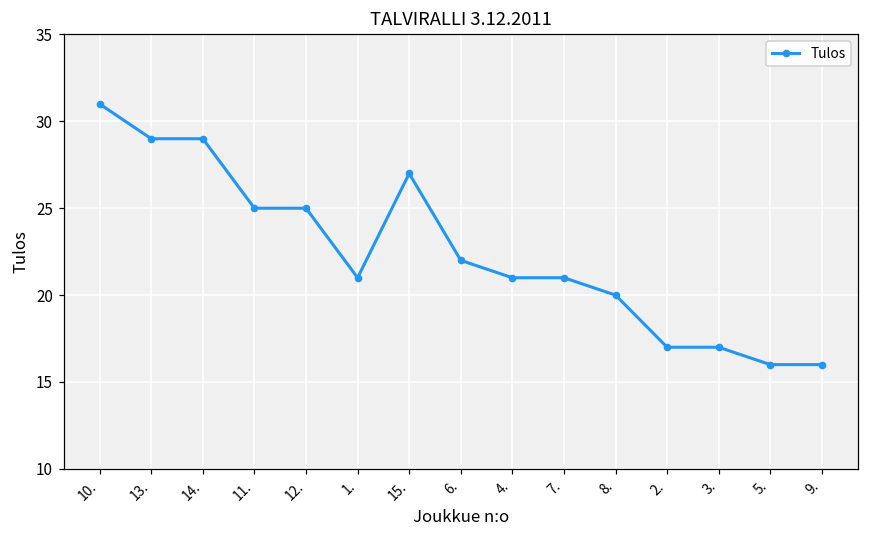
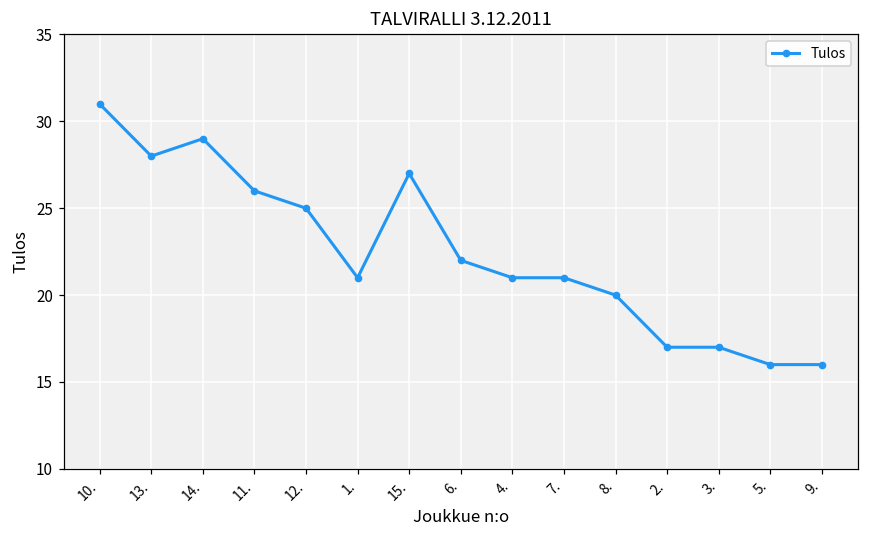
13.: 29 -> 28
11.: 25 -> 26
